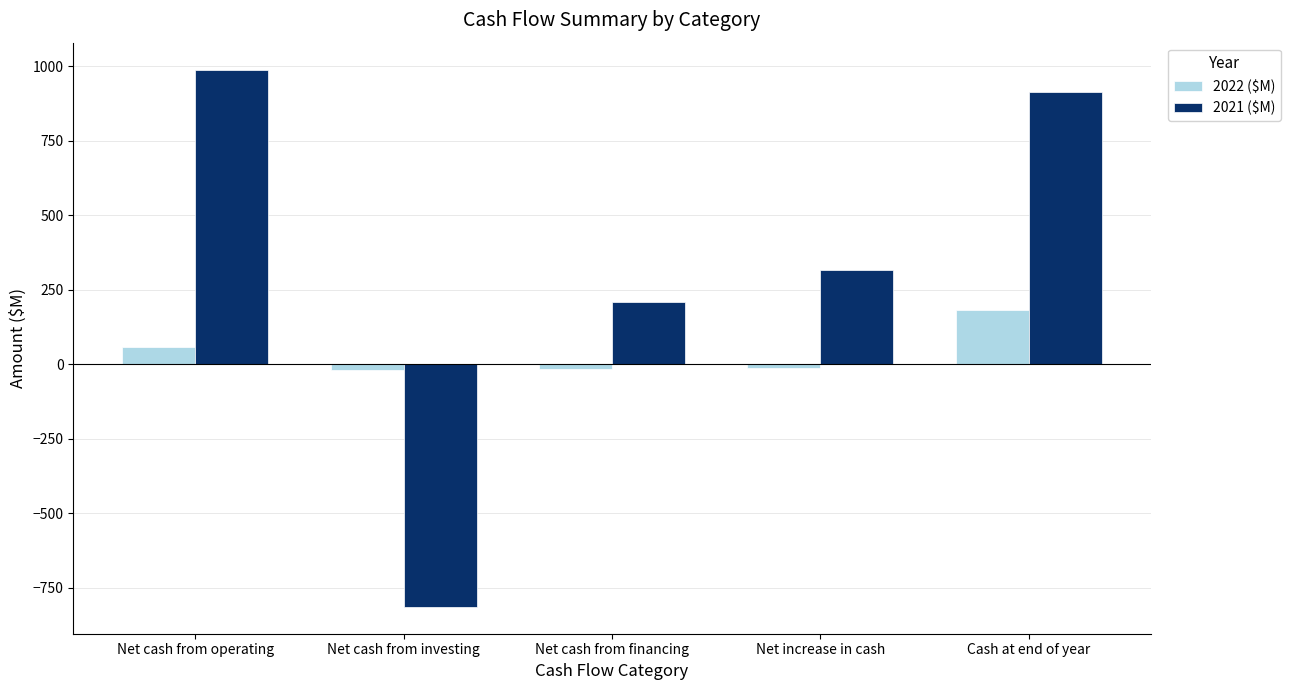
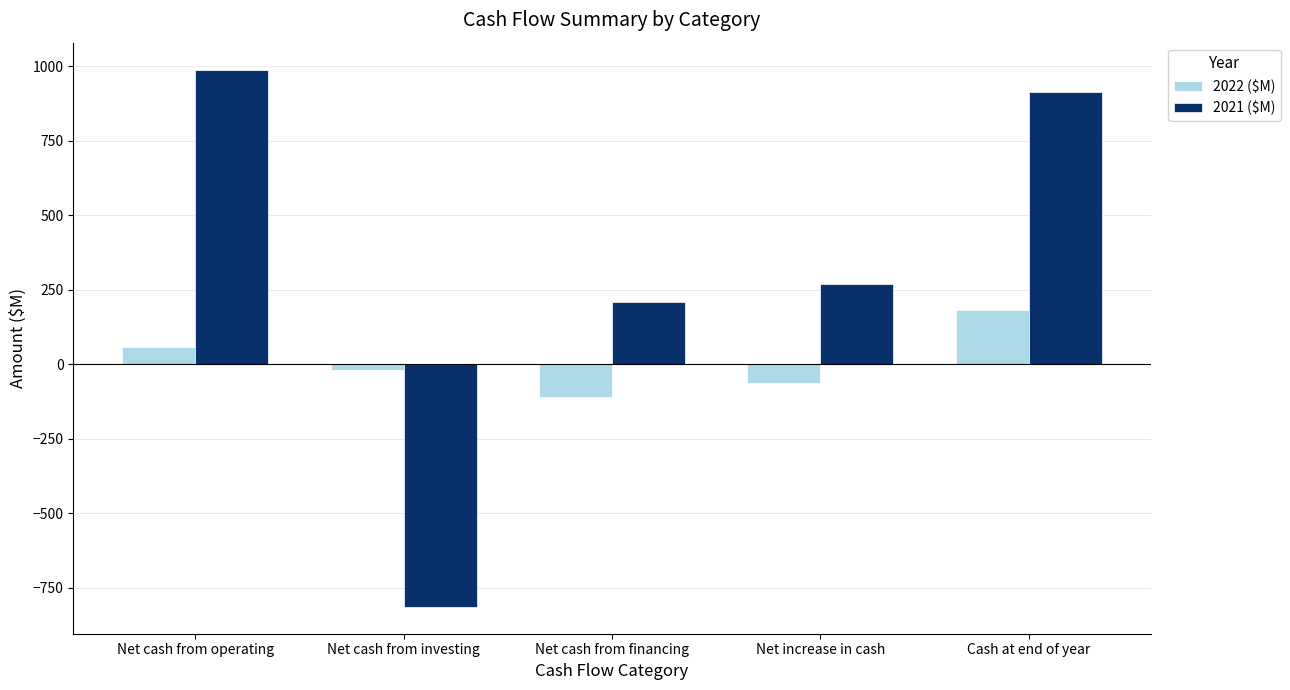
2022 ($M), Net cash from financing: -10 -> -110
2022 ($M), Net increase in cash: -10 -> -60
2021 ($M), Net increase in cash: 320 -> 270
